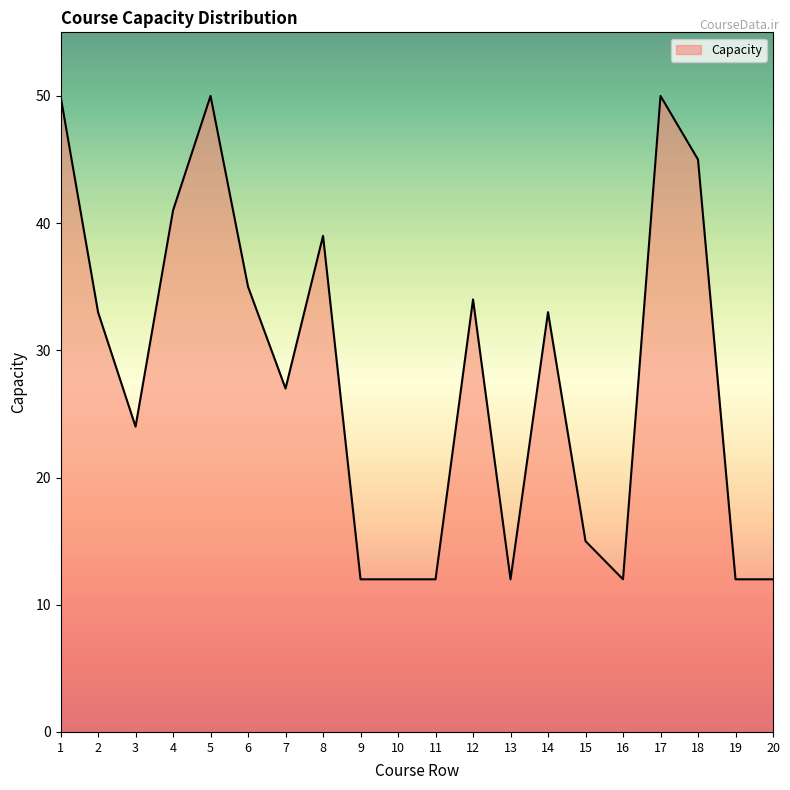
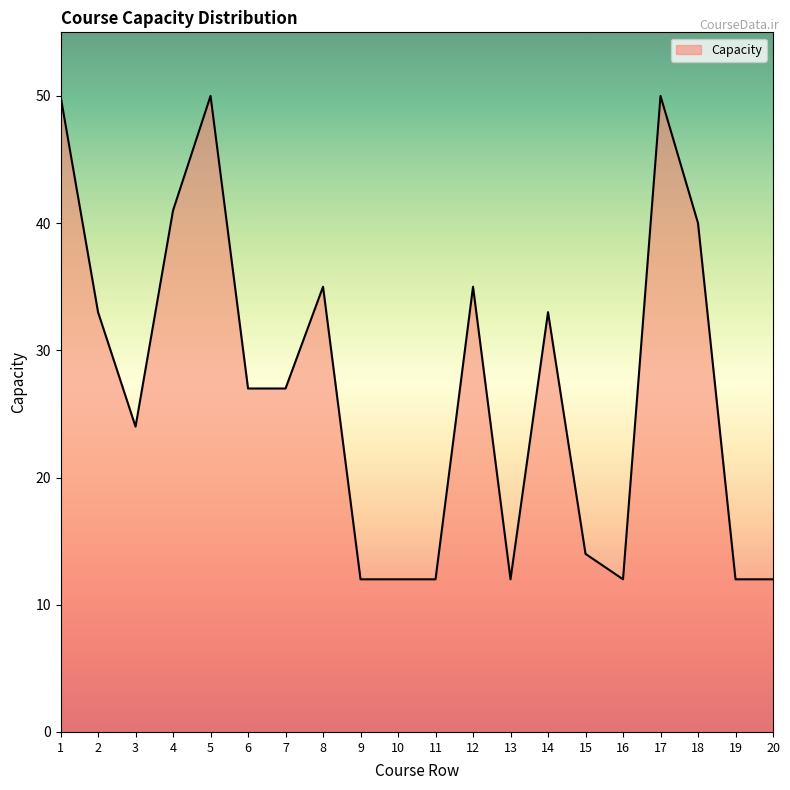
6: 35 -> 27
8: 39 -> 35
12: 34 -> 35
15: 15 -> 14
18: 45 -> 40
